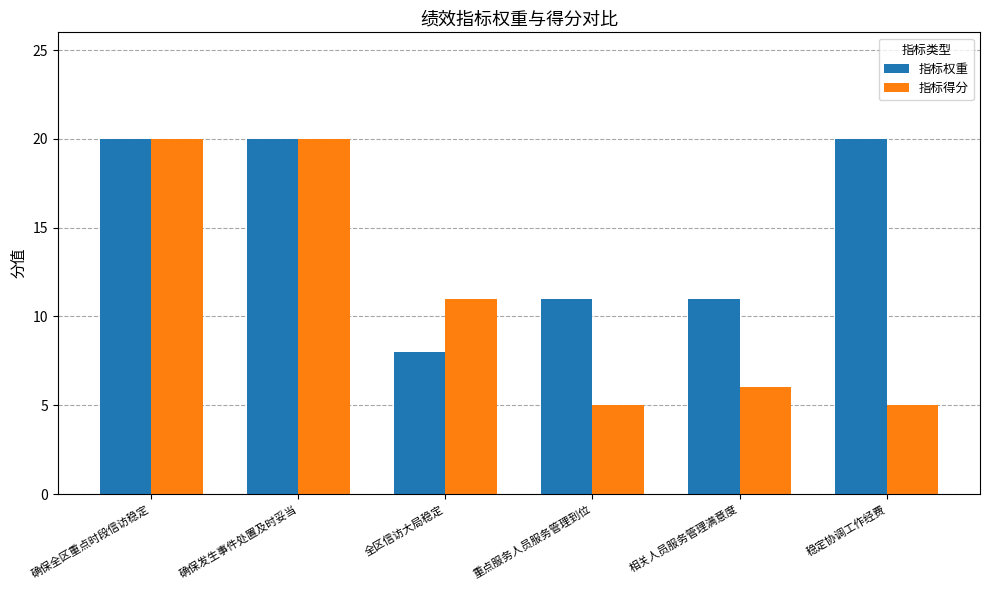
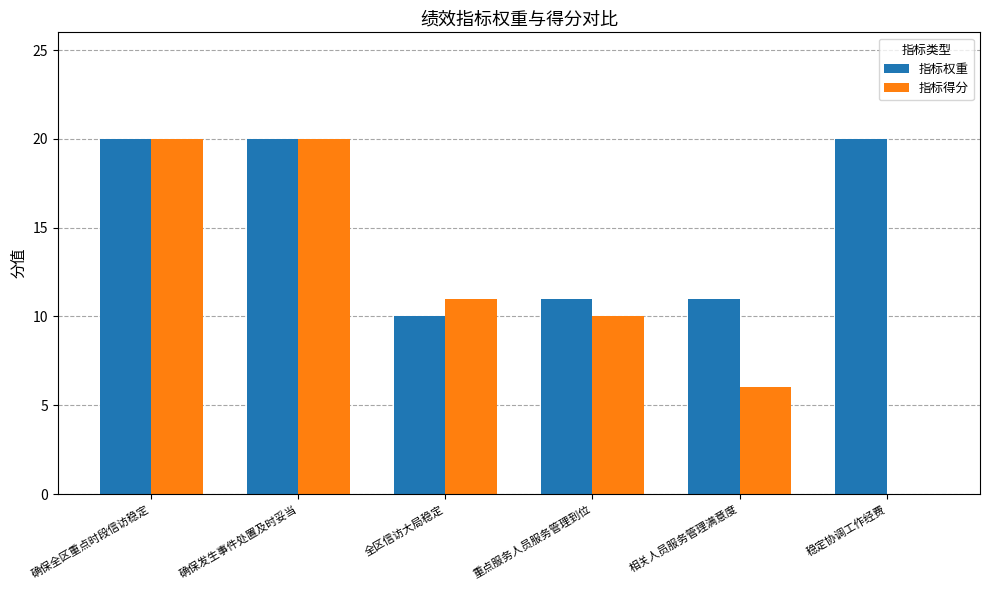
指标权重, 全区信访大局稳定: 8 -> 10
指标得分, 重点服务人员服务管理到位: 5 -> 10
指标得分, 稳定协调工作经费: 5 -> 0
